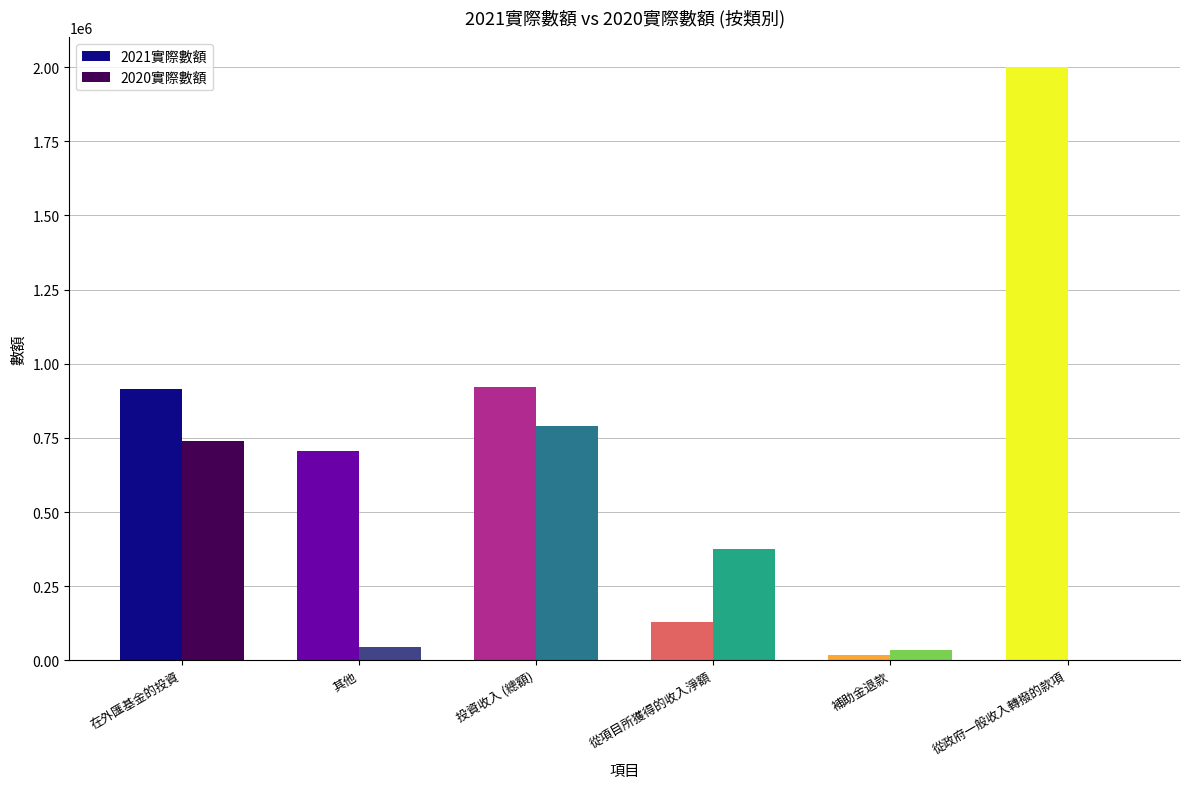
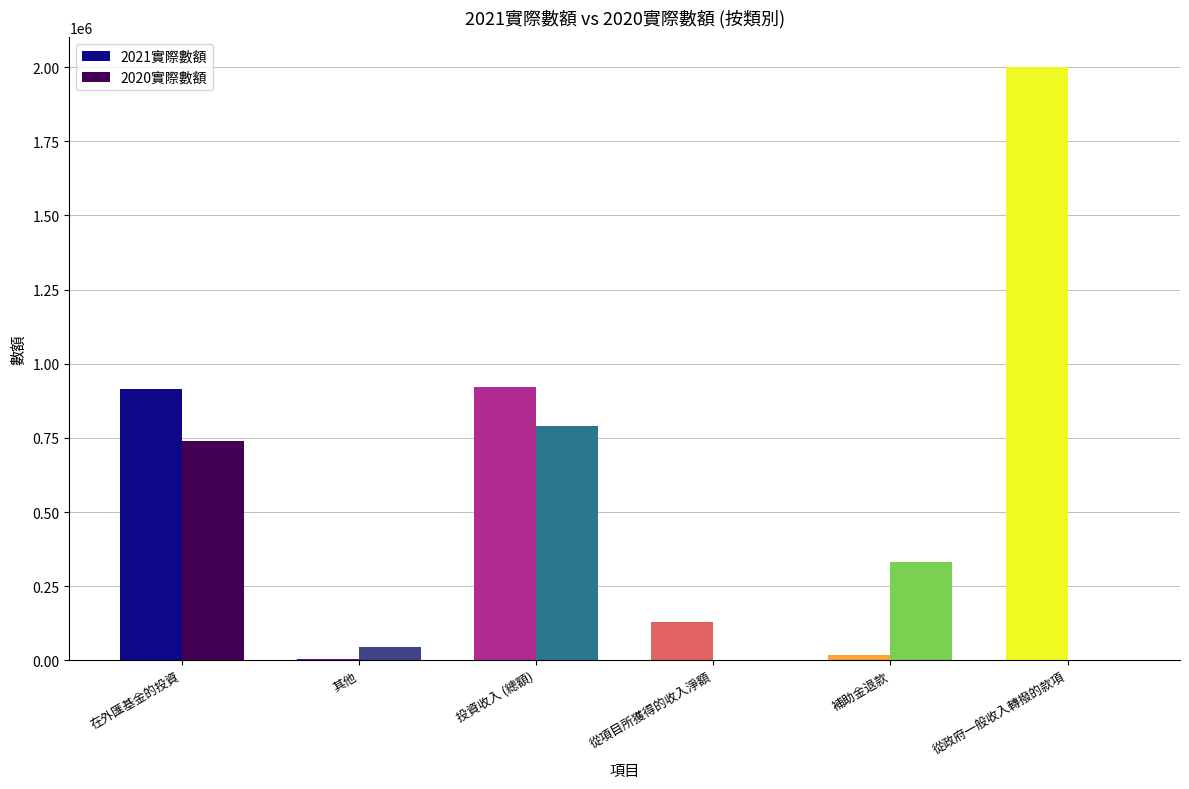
2021實際數額, 其他: 710000 -> 10000
2020實際數額, 從項目所獲得的收入淨額: 380000 -> 0
2020實際數額, 補助金退款: 40000 -> 330000
